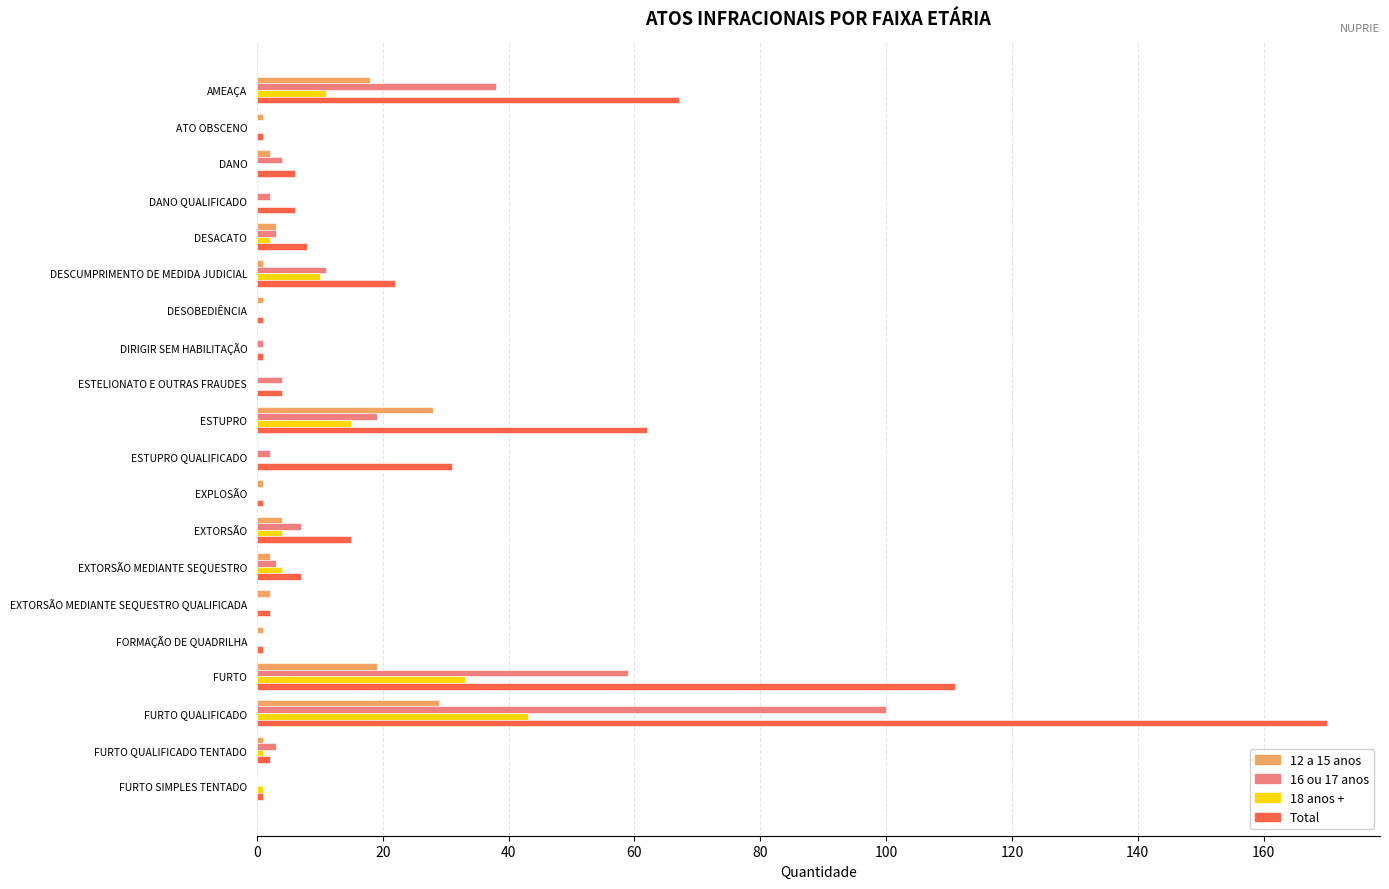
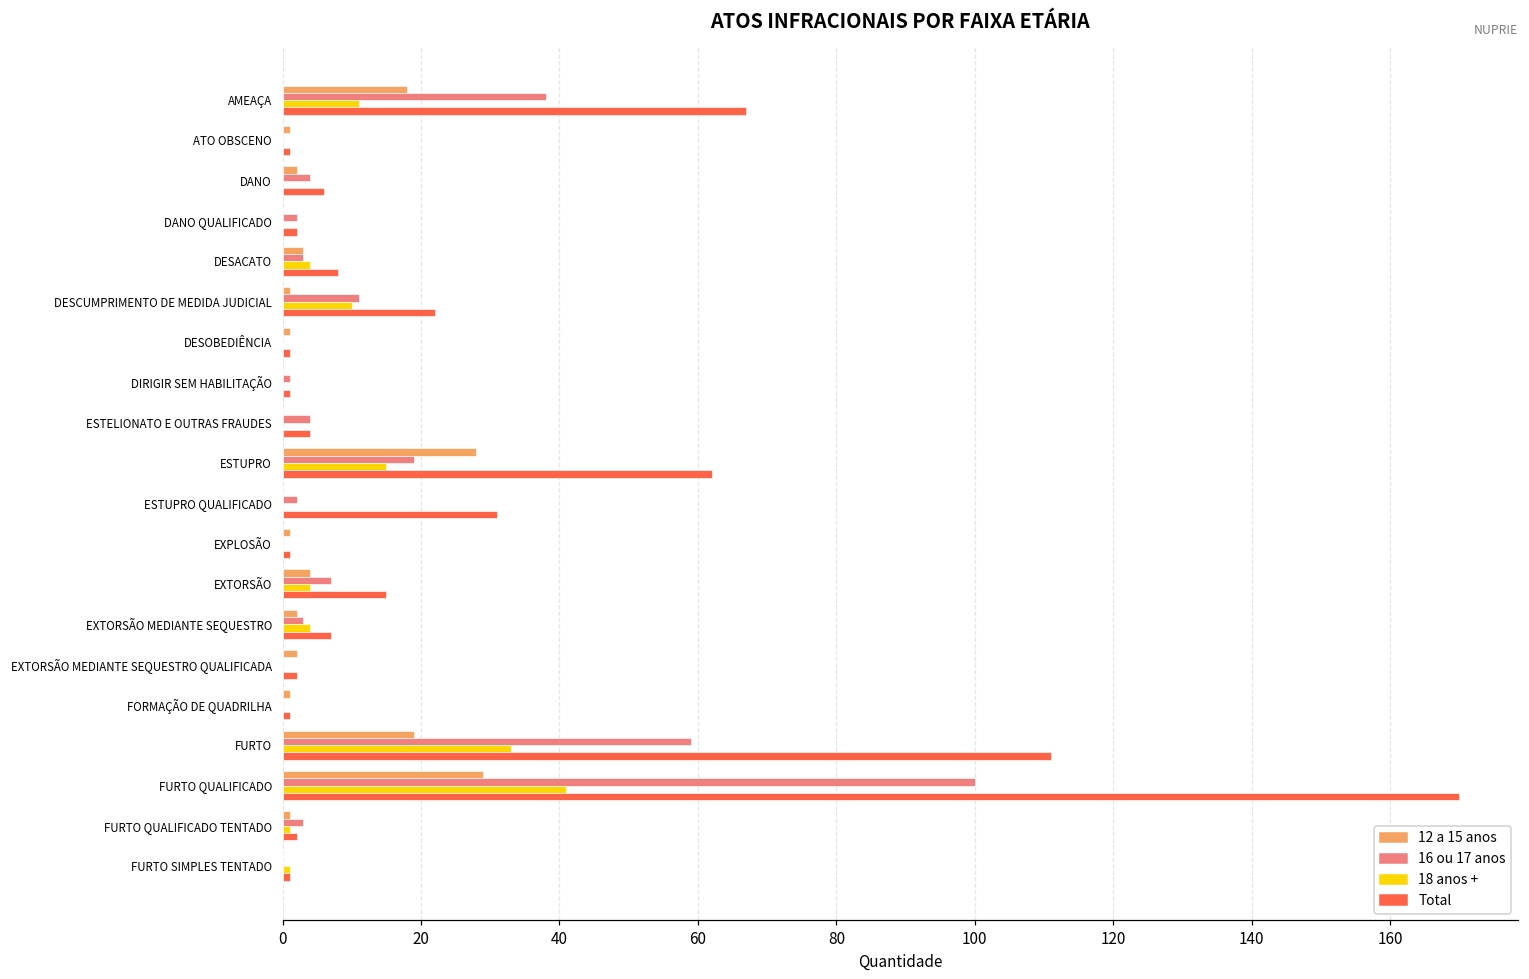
Total, DANO QUALIFICADO: 6 -> 2
18 anos +, DESACATO: 2 -> 4
18 anos +, FURTO QUALIFICADO: 43 -> 41
